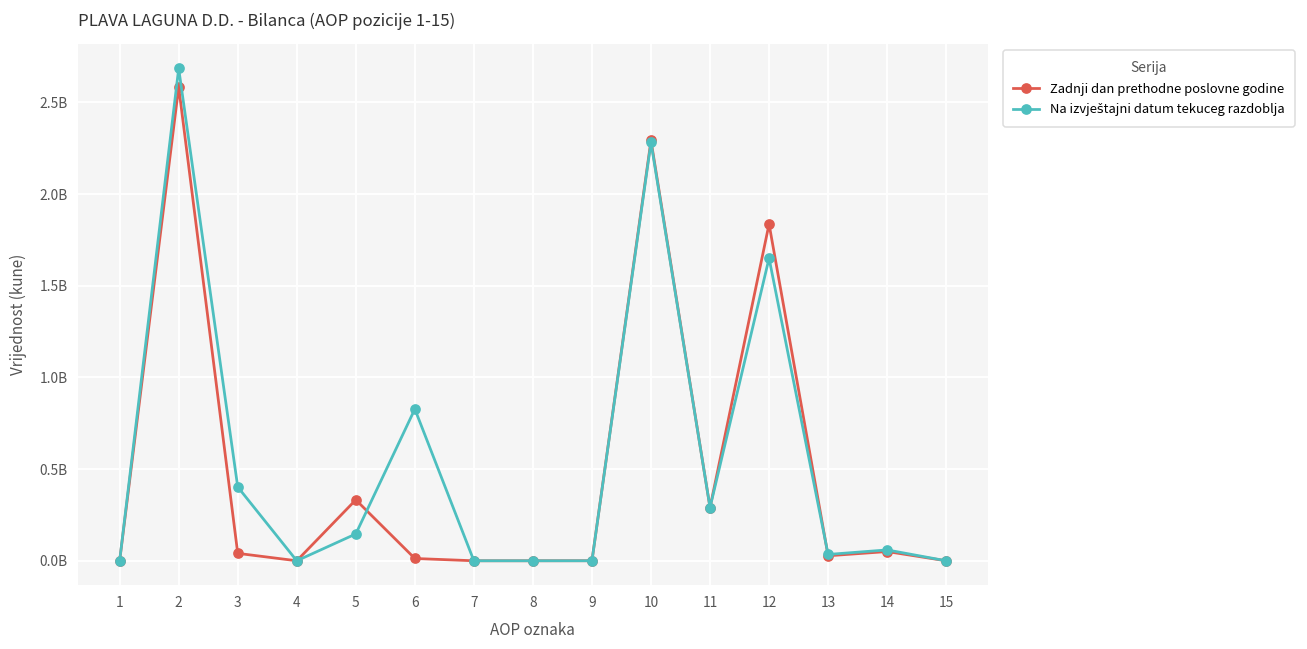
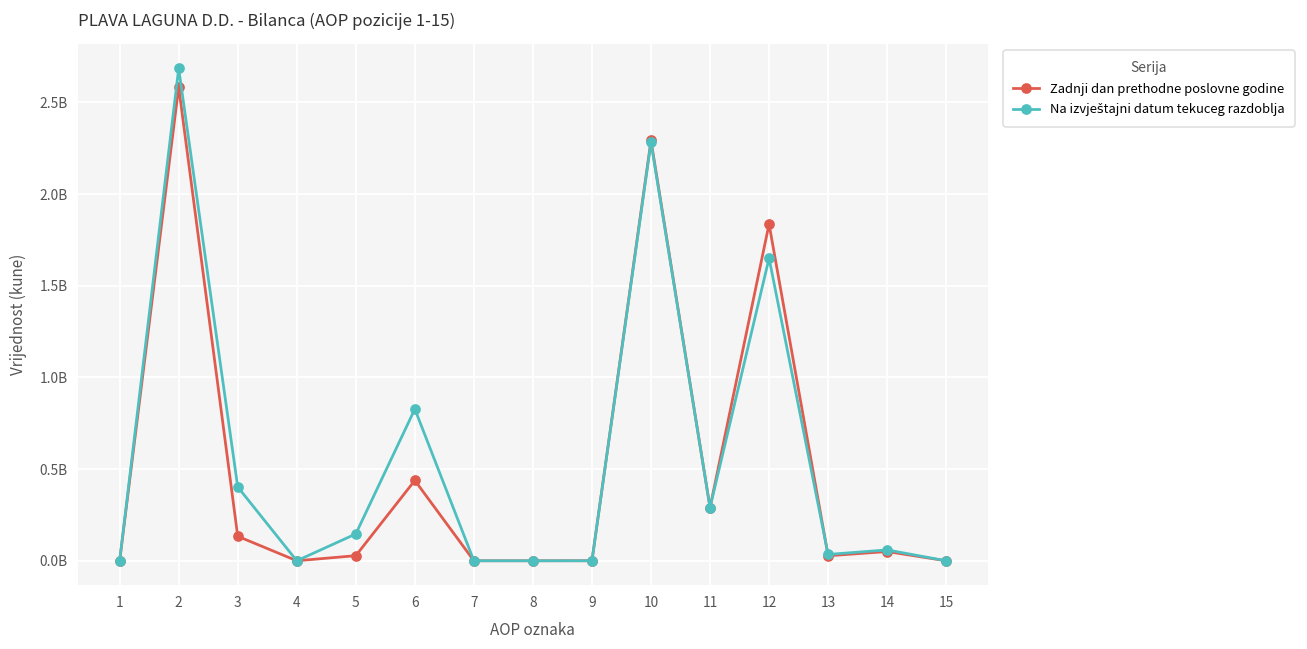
Zadnji dan prethodne poslovne godine, 3: 40000000 -> 130000000
Zadnji dan prethodne poslovne godine, 5: 330000000 -> 30000000
Zadnji dan prethodne poslovne godine, 6: 10000000 -> 440000000
